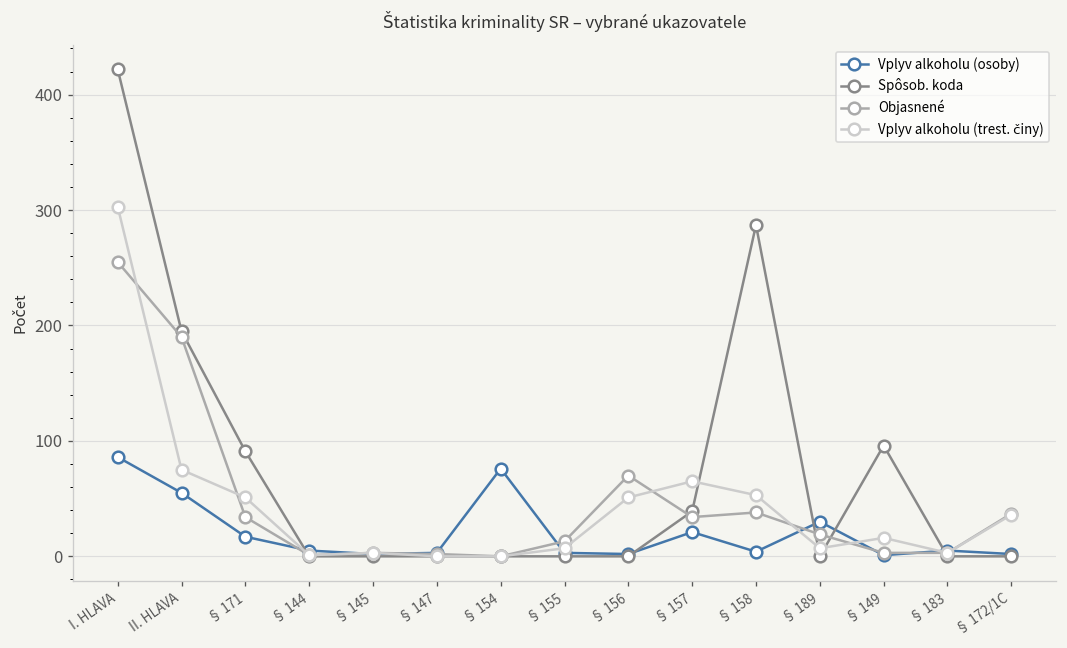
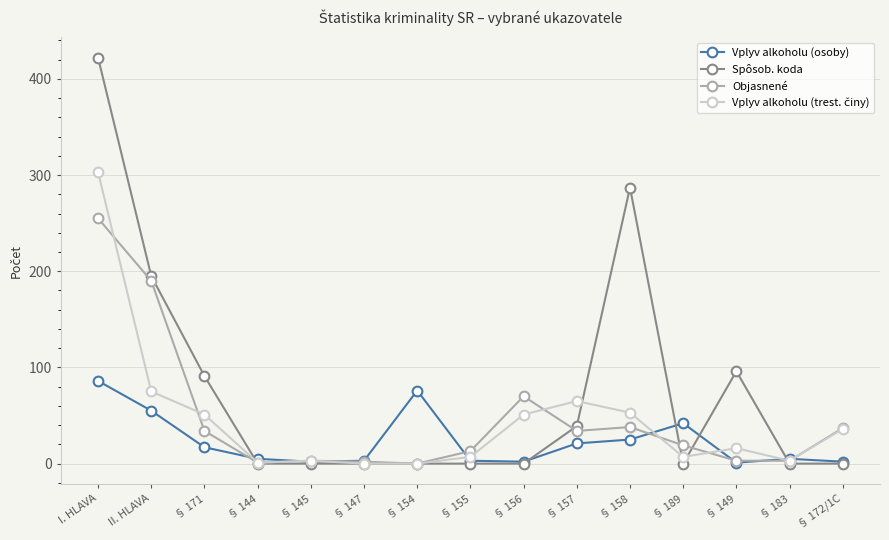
Vplyv alkoholu (osoby), § 158: 0 -> 30
Vplyv alkoholu (osoby), § 189: 30 -> 40
